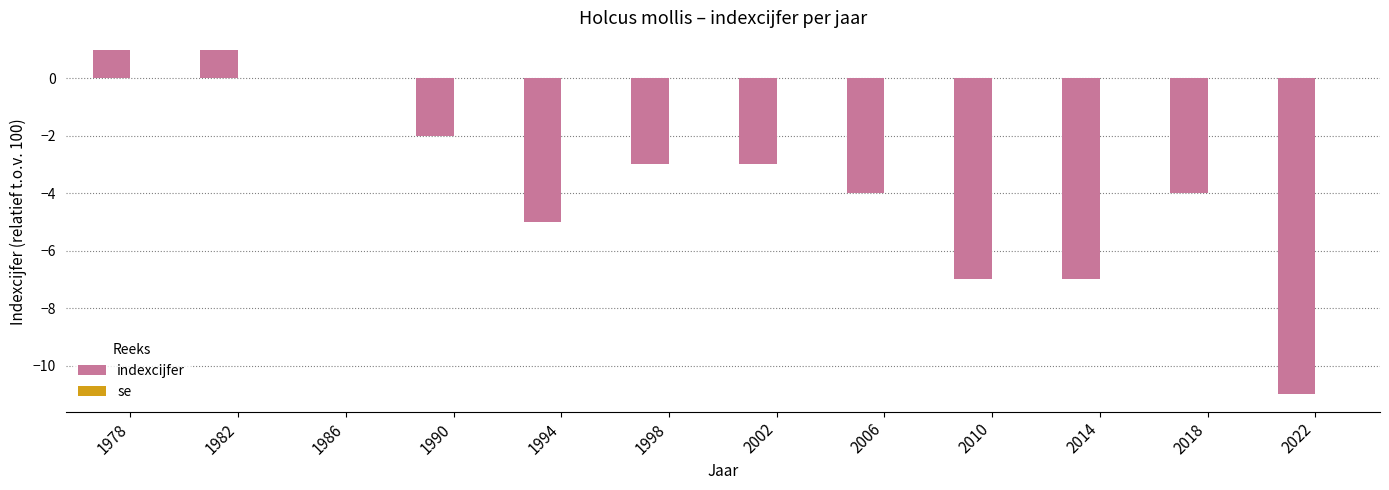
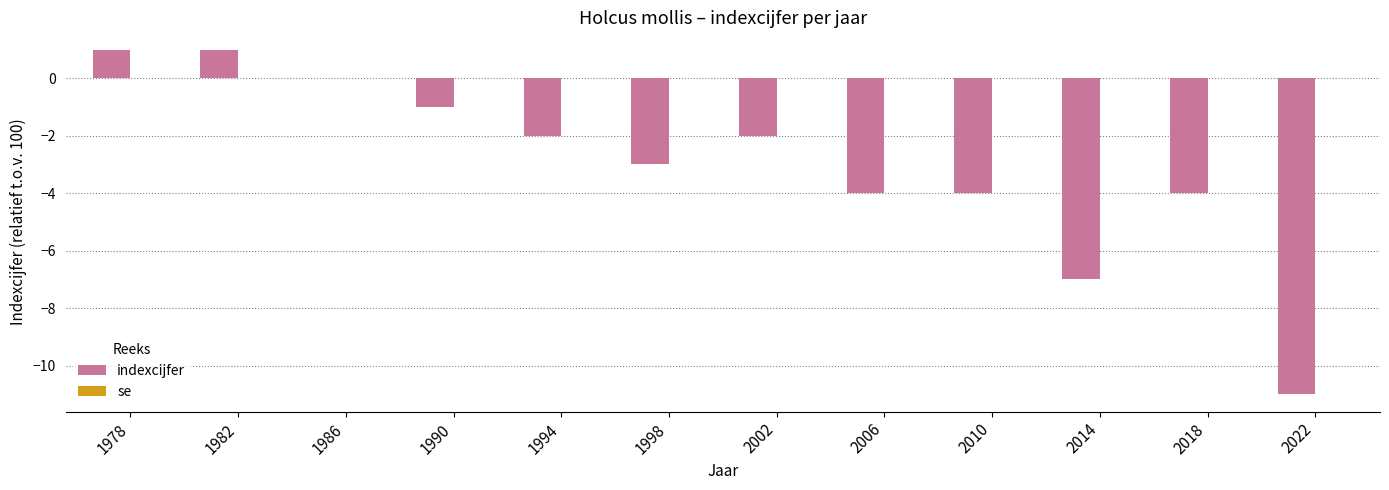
indexcijfer, 1990: -2.0 -> -1.0
indexcijfer, 1994: -5.0 -> -2.0
indexcijfer, 2002: -3.0 -> -2.0
indexcijfer, 2010: -7.0 -> -4.0
